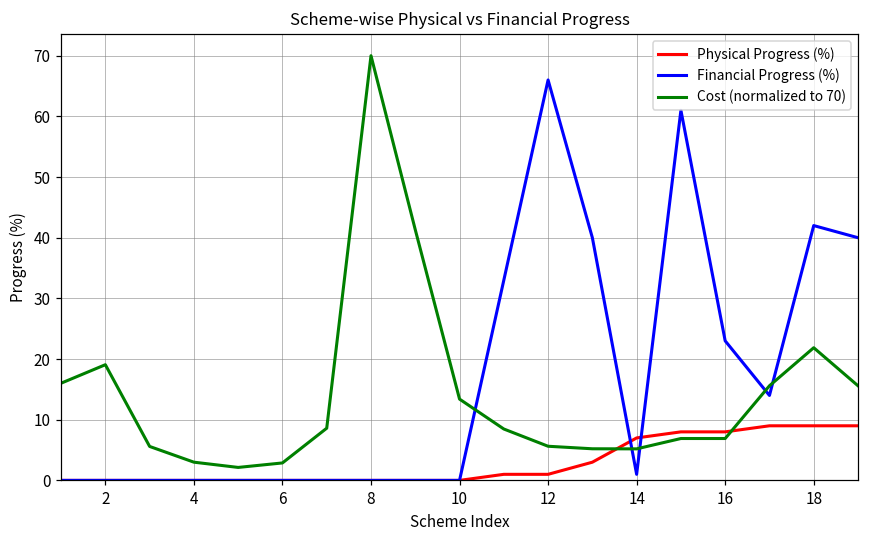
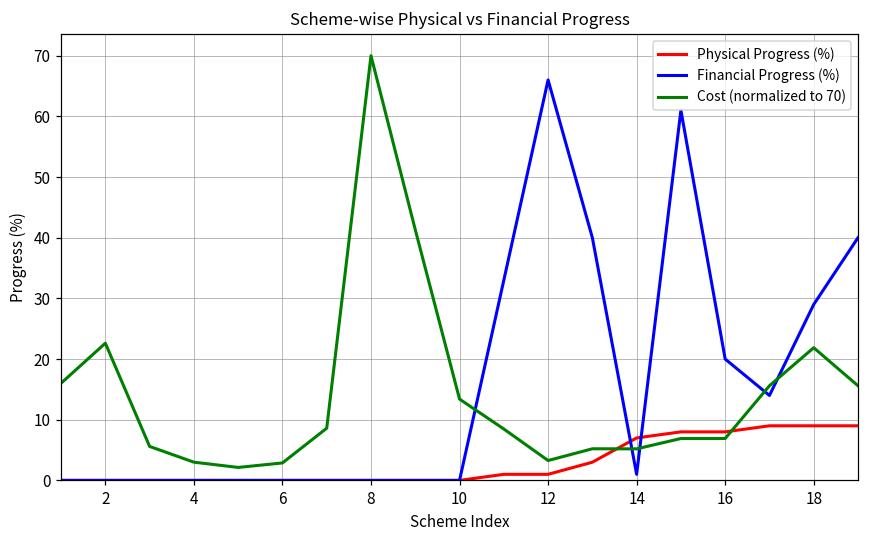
Cost (normalized to 70), 2: 19 -> 23
Cost (normalized to 70), 12: 6 -> 3
Financial Progress (%), 16: 23 -> 20
Financial Progress (%), 18: 42 -> 29
